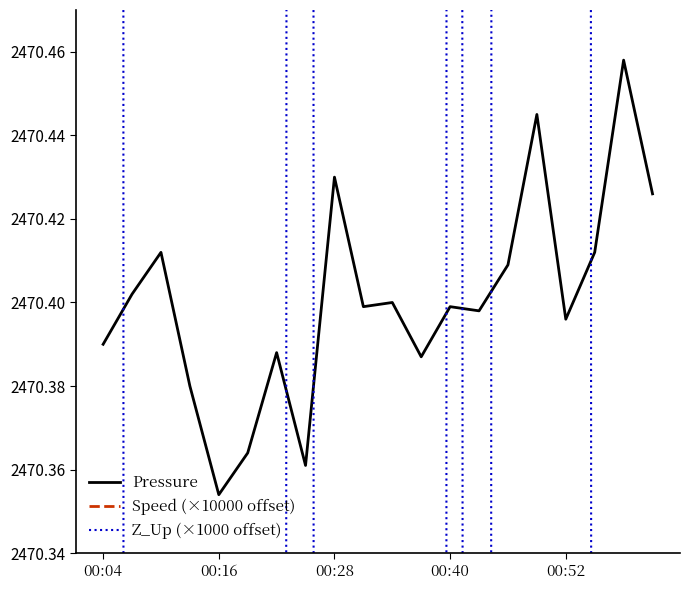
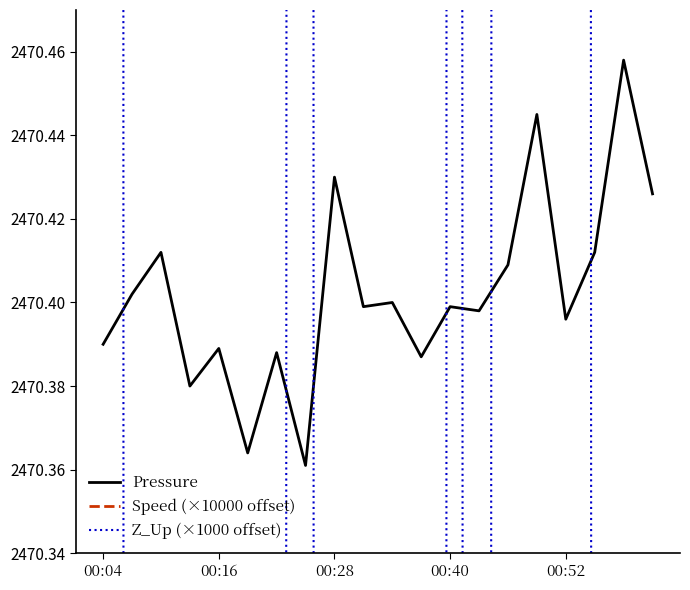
Pressure, 00:16: 2470.354 -> 2470.389
